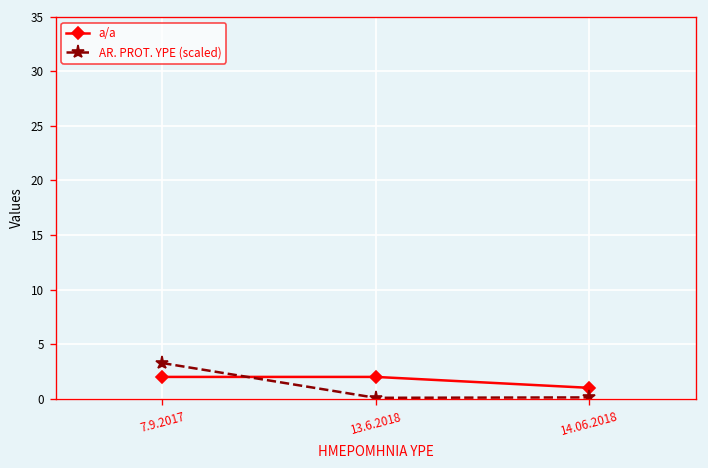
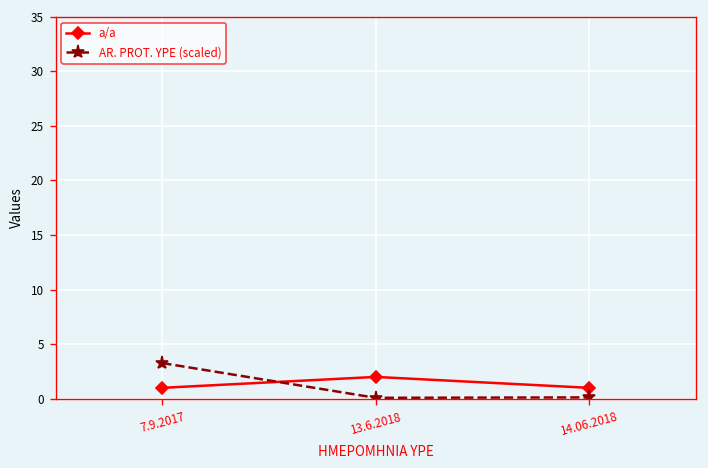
a/a, 7.9.2017: 2 -> 1
